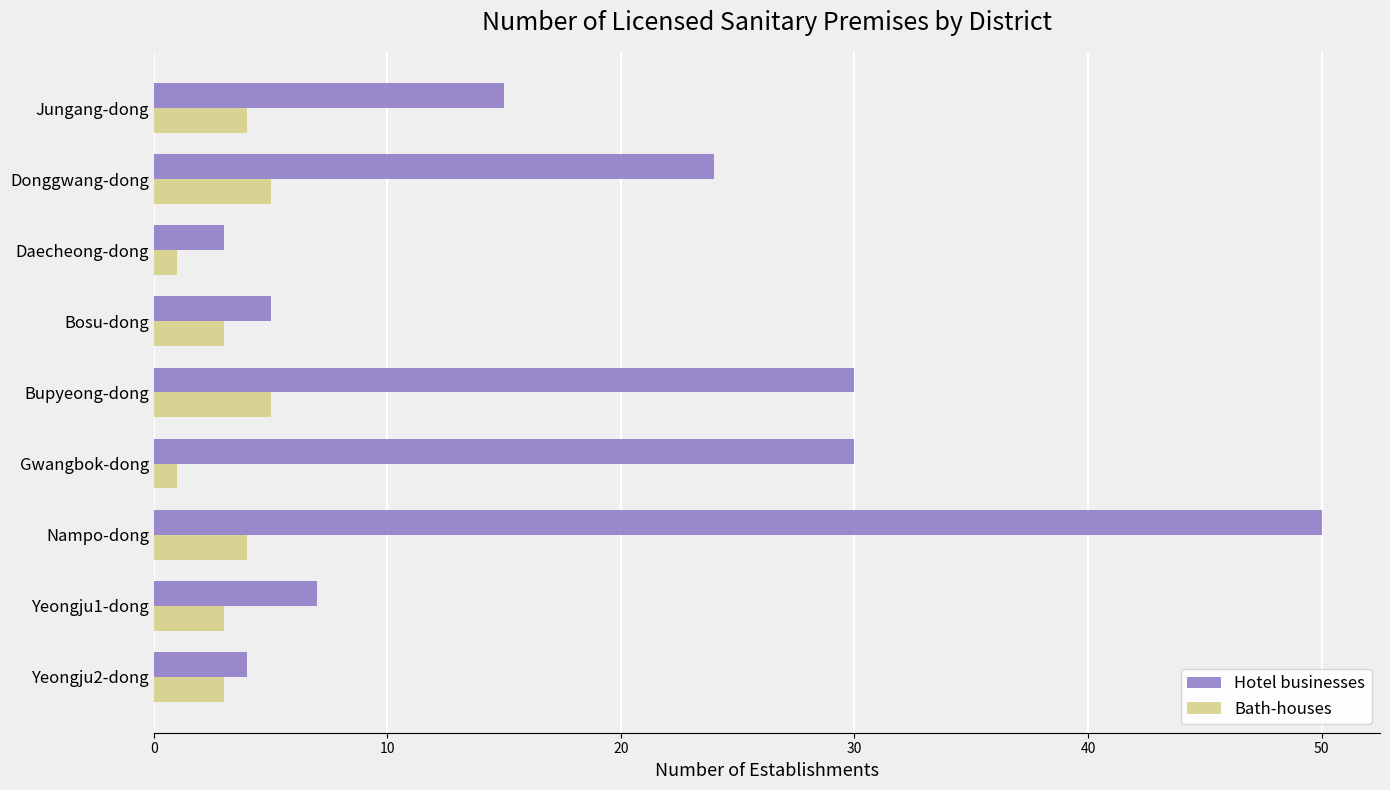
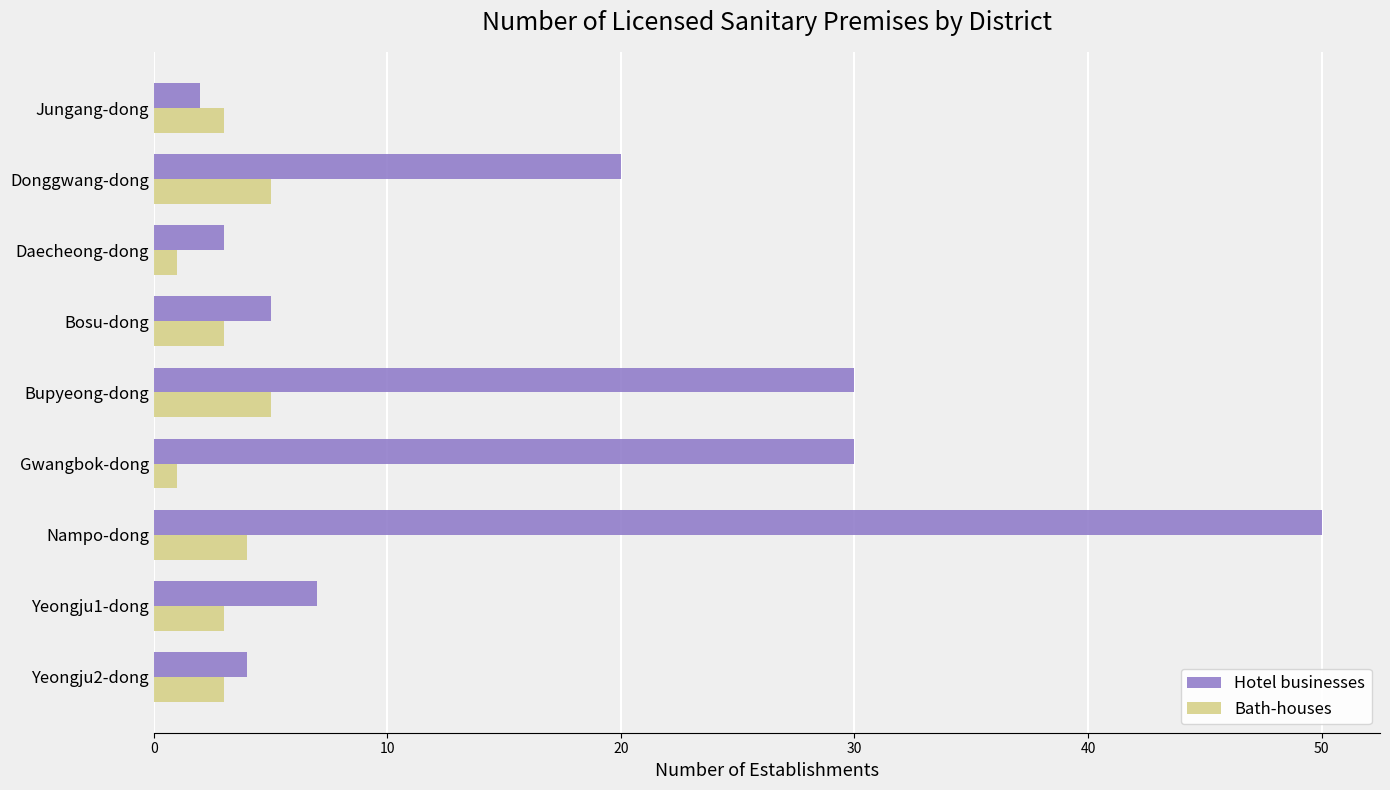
Hotel businesses, Jungang-dong: 15 -> 2
Bath-houses, Jungang-dong: 4 -> 3
Hotel businesses, Donggwang-dong: 24 -> 20
